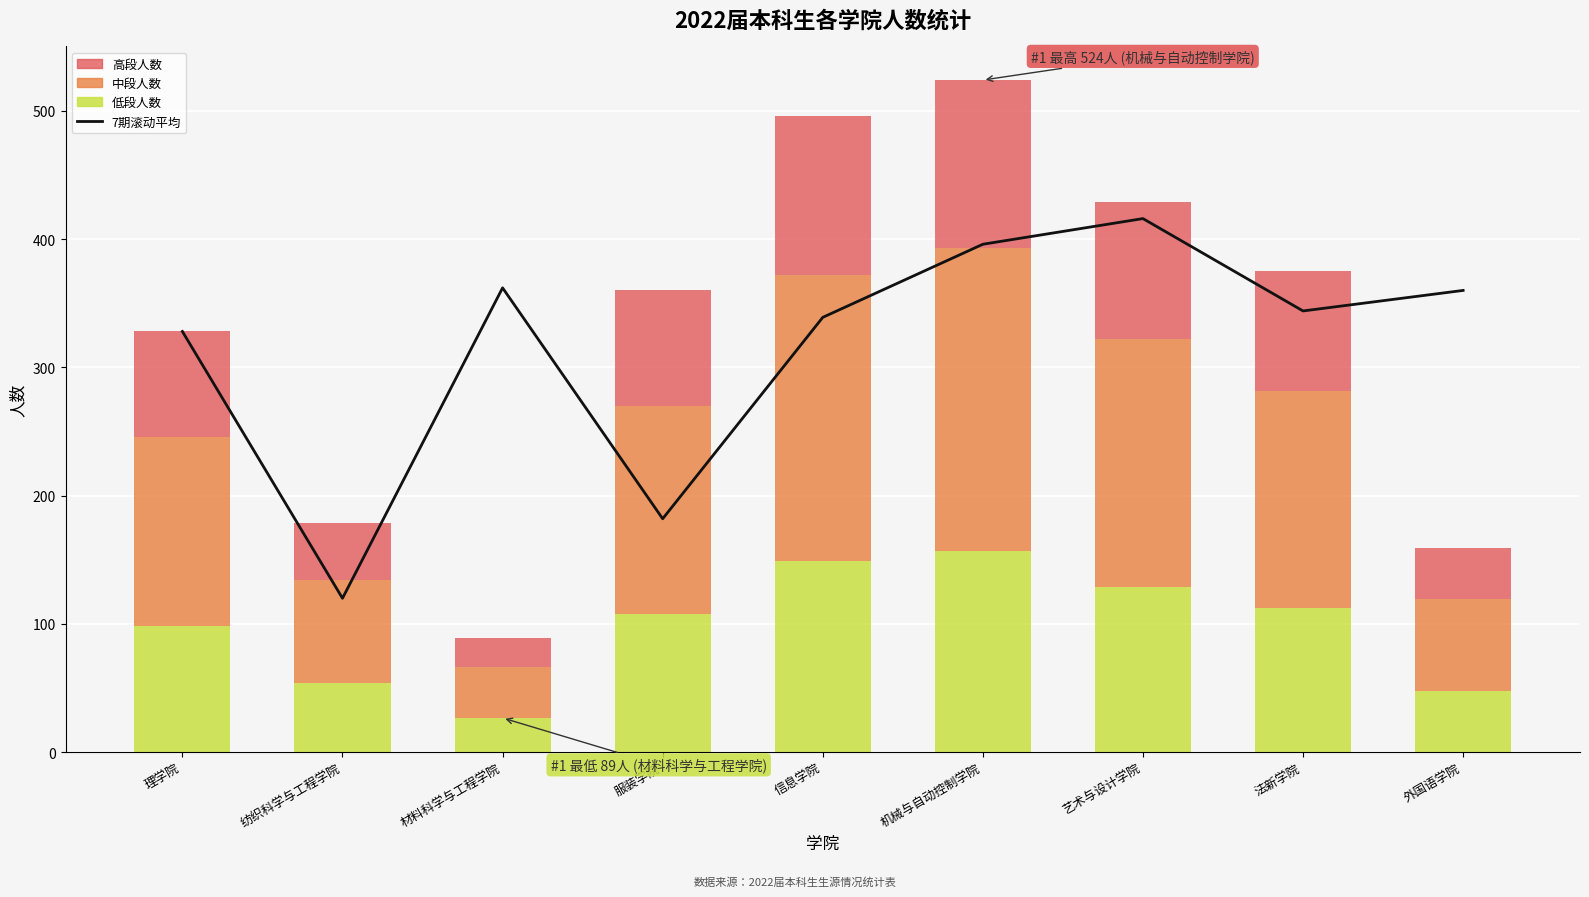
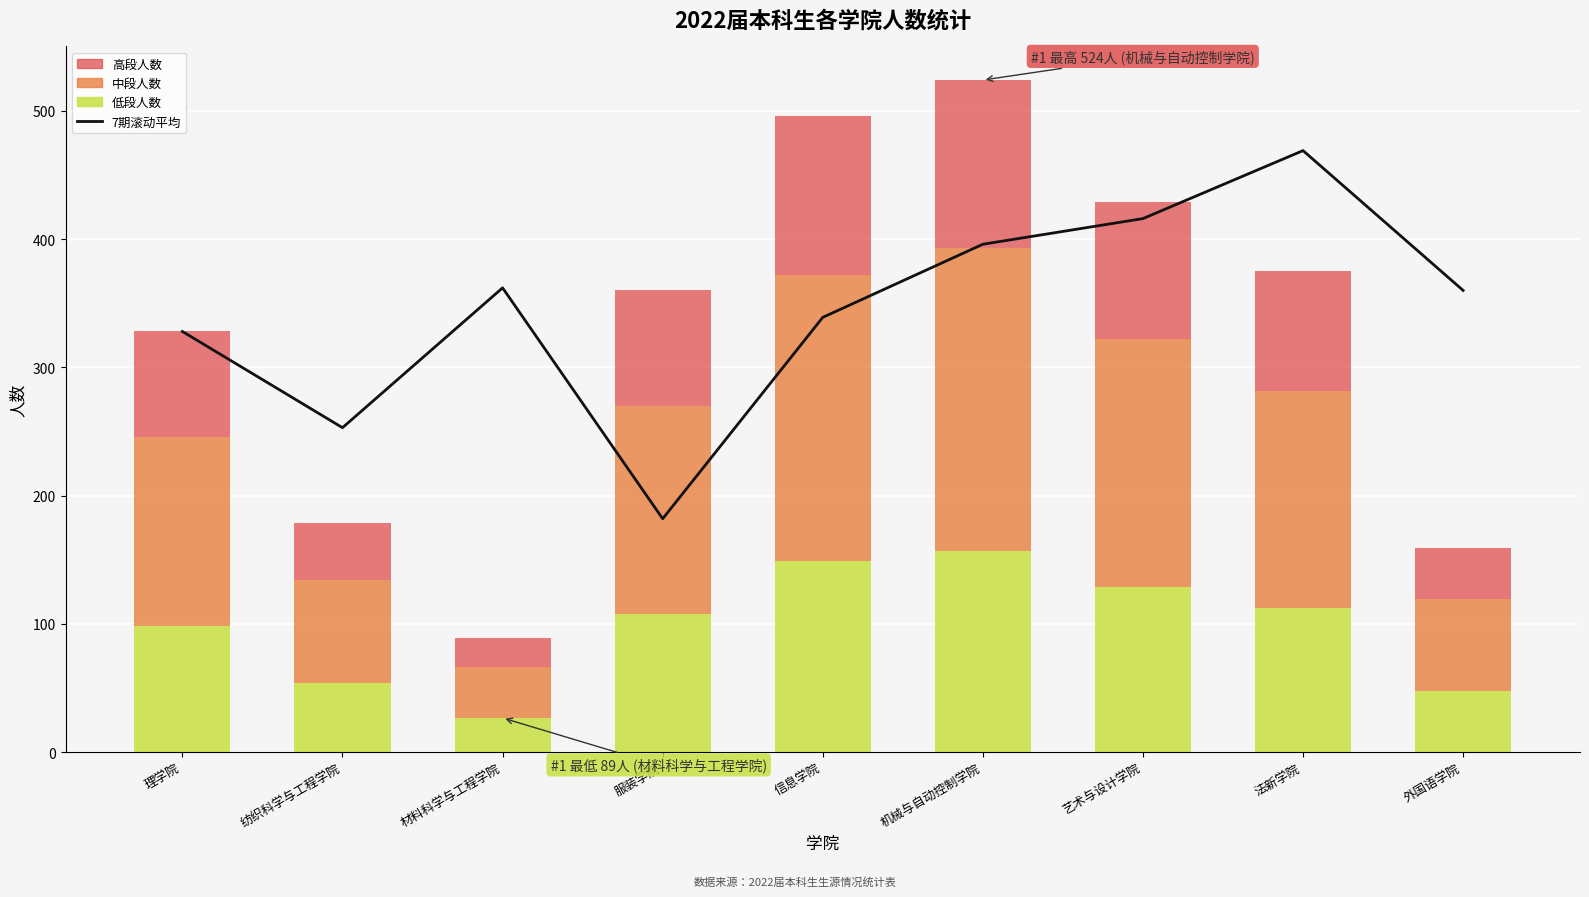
7期滚动平均, 纺织科学与工程学院: 120 -> 253
7期滚动平均, 法新学院: 344 -> 469
